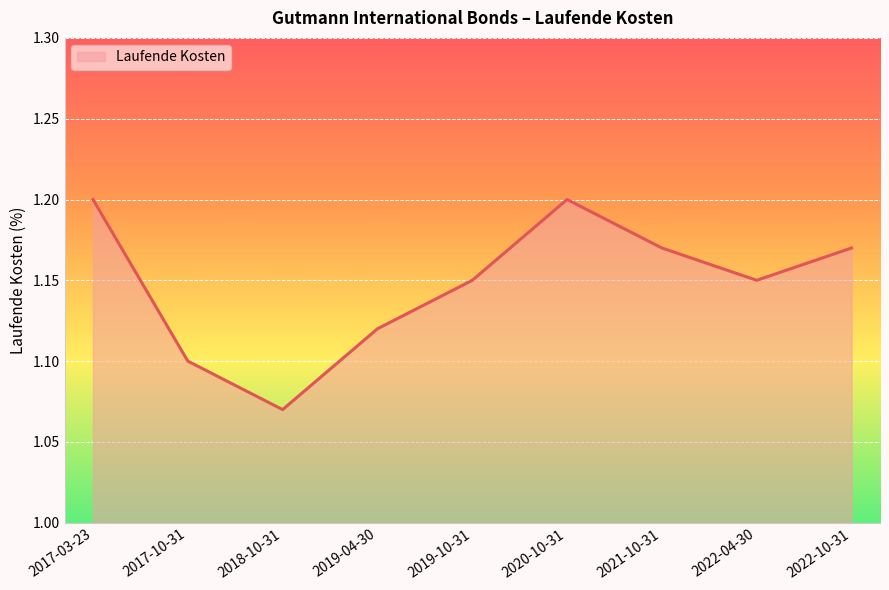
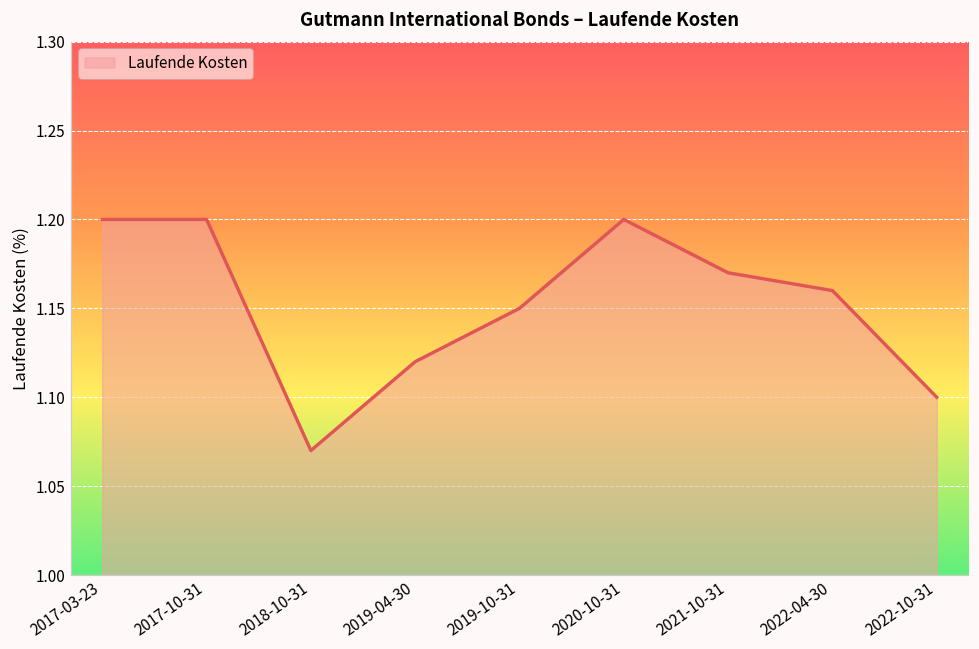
2017-10-31: 1.1 -> 1.2
2022-04-30: 1.15 -> 1.16
2022-10-31: 1.17 -> 1.10
